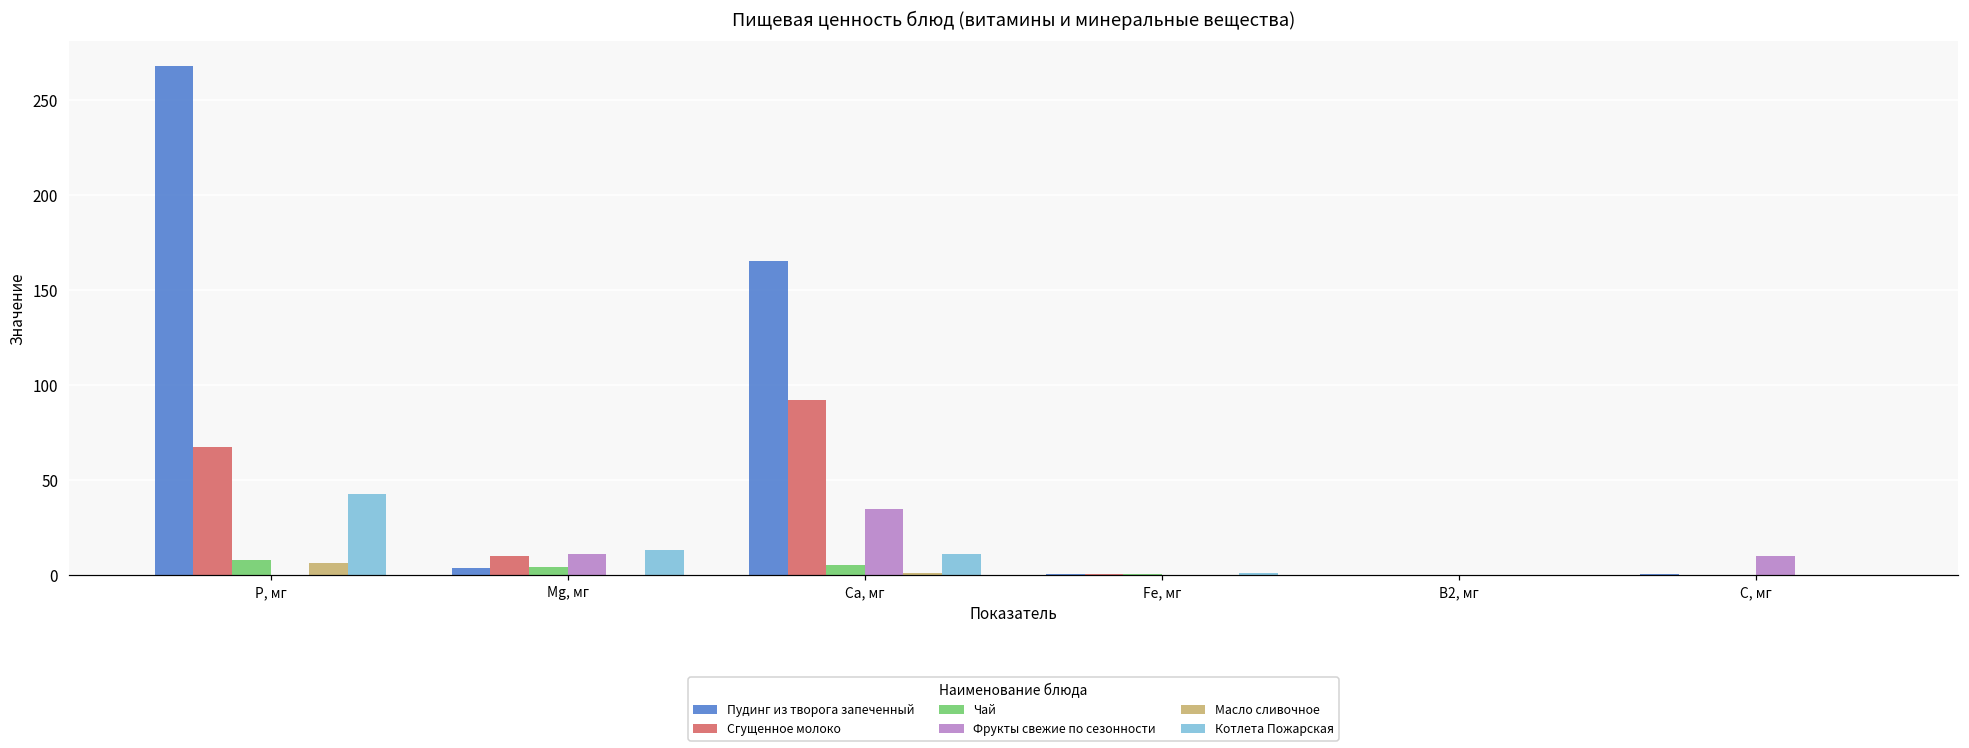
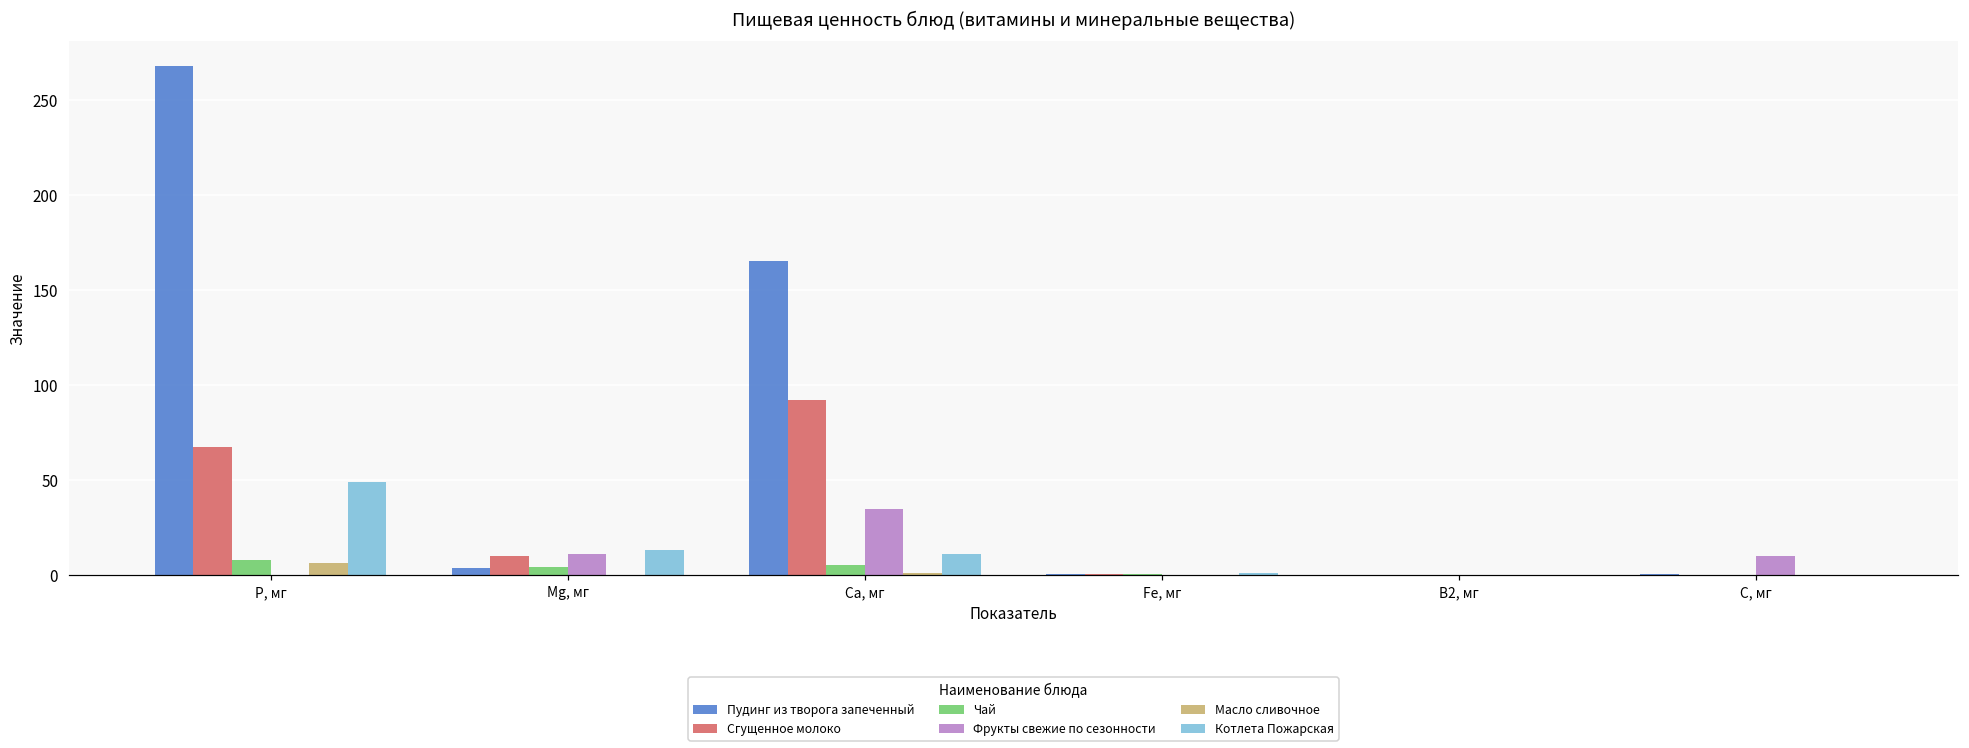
Котлета Пожарская, Р, мг: 43 -> 49
